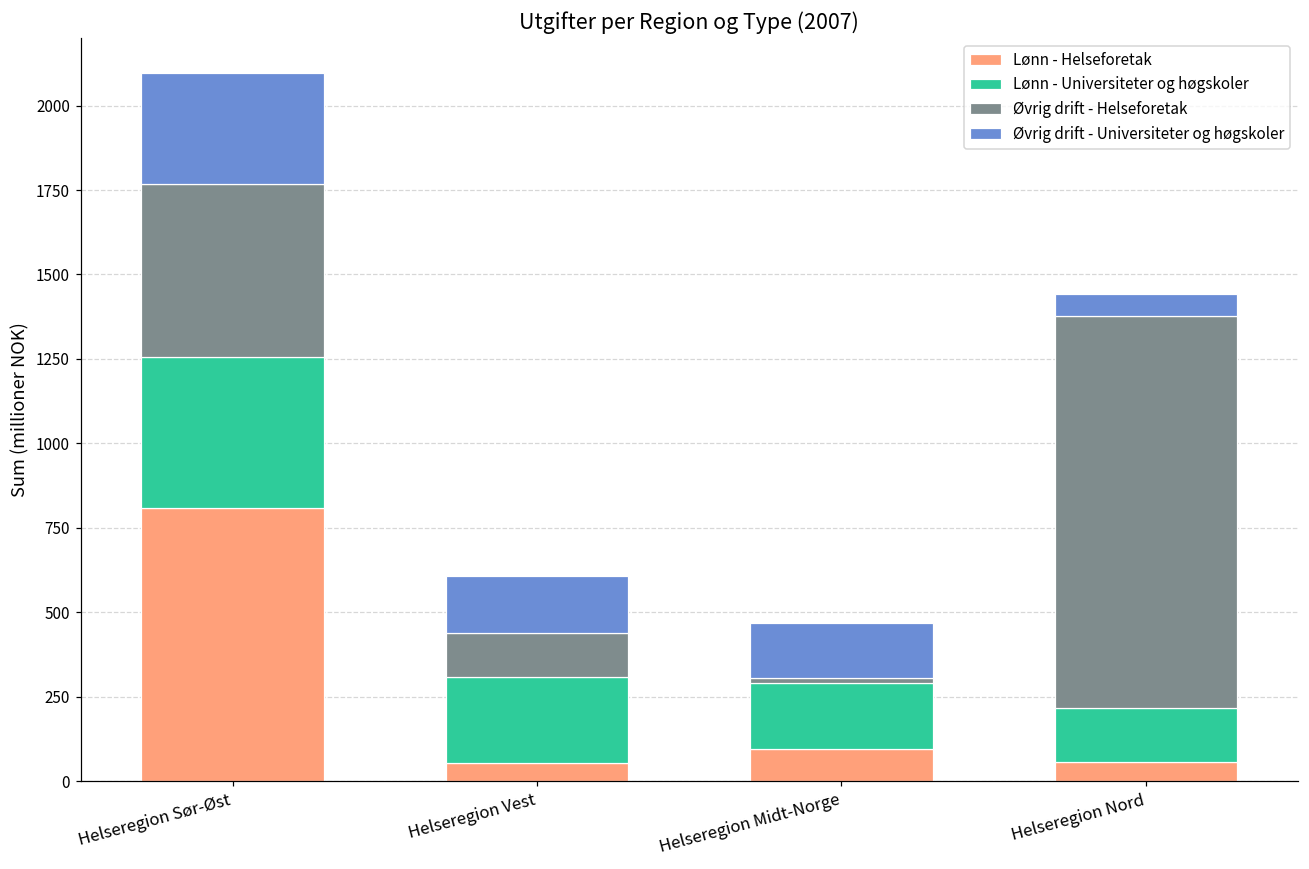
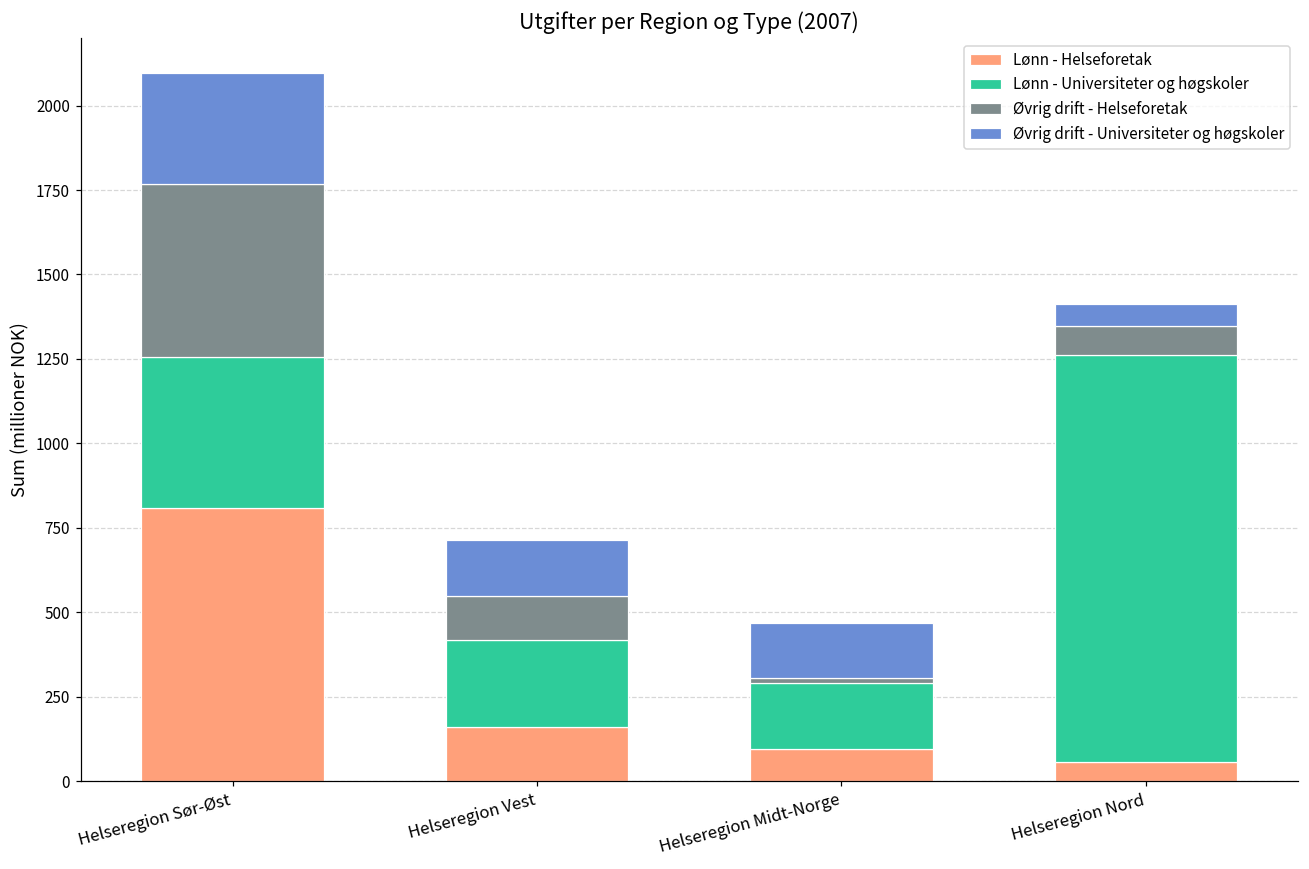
Lønn - Helseforetak, Helseregion Vest: 50 -> 160
Lønn - Universiteter og høgskoler, Helseregion Nord: 160 -> 1210
Øvrig drift - Helseforetak, Helseregion Nord: 1160 -> 80
